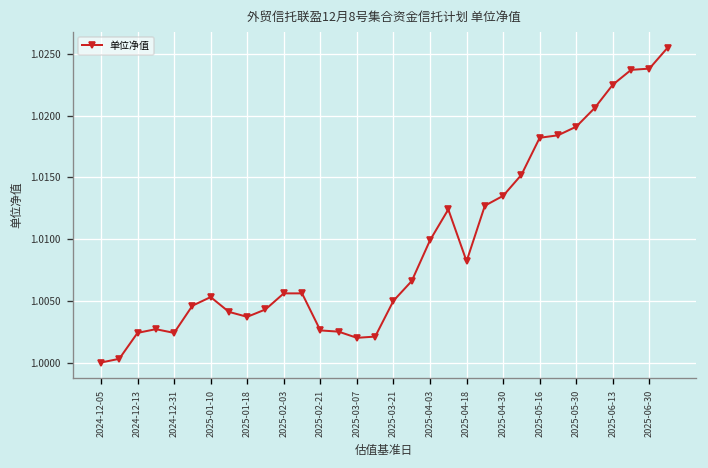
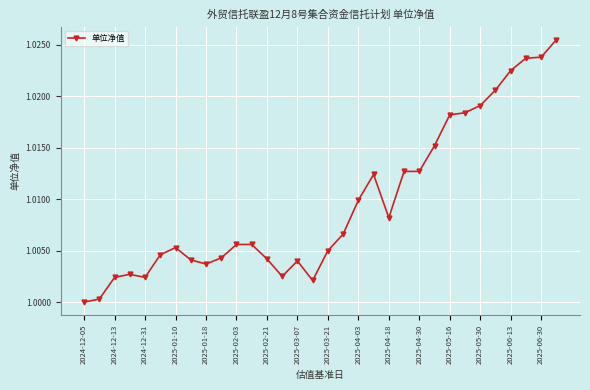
2025-02-21: 1.0026 -> 1.0042
2025-03-07: 1.002 -> 1.004
2025-04-30: 1.0135 -> 1.0127
